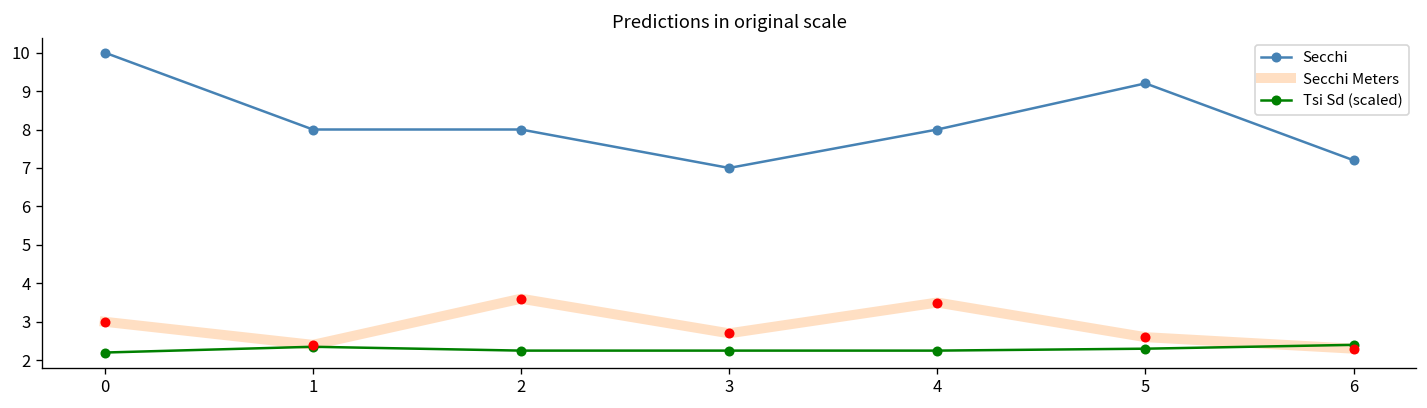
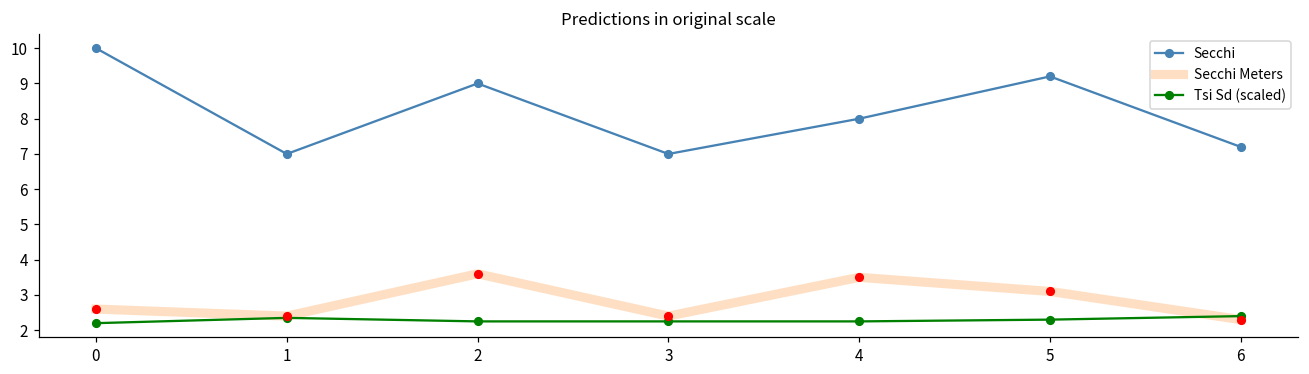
Secchi Meters, 0: 3.0 -> 2.6
Secchi, 1: 8 -> 7
Secchi, 2: 8 -> 9
Secchi Meters, 3: 2.7 -> 2.4
Secchi Meters, 5: 2.6 -> 3.1
